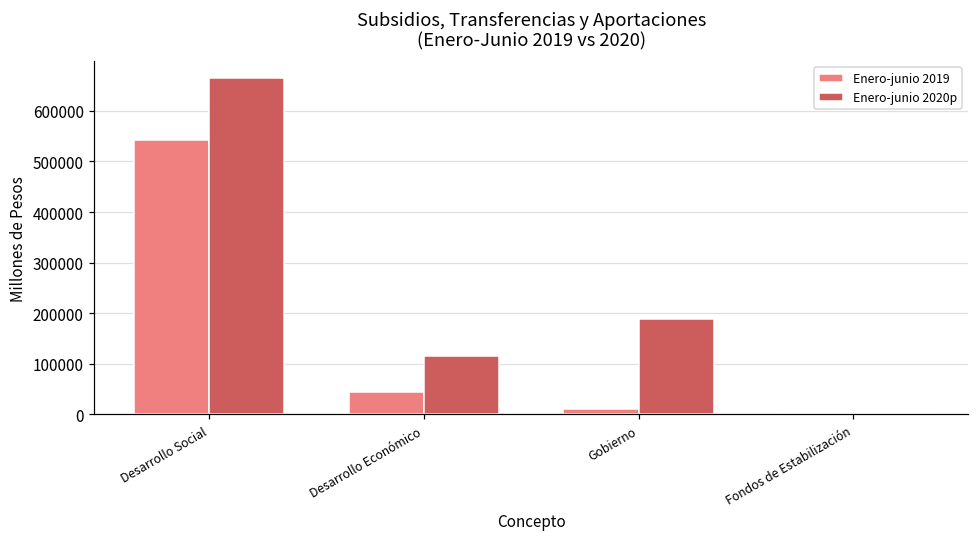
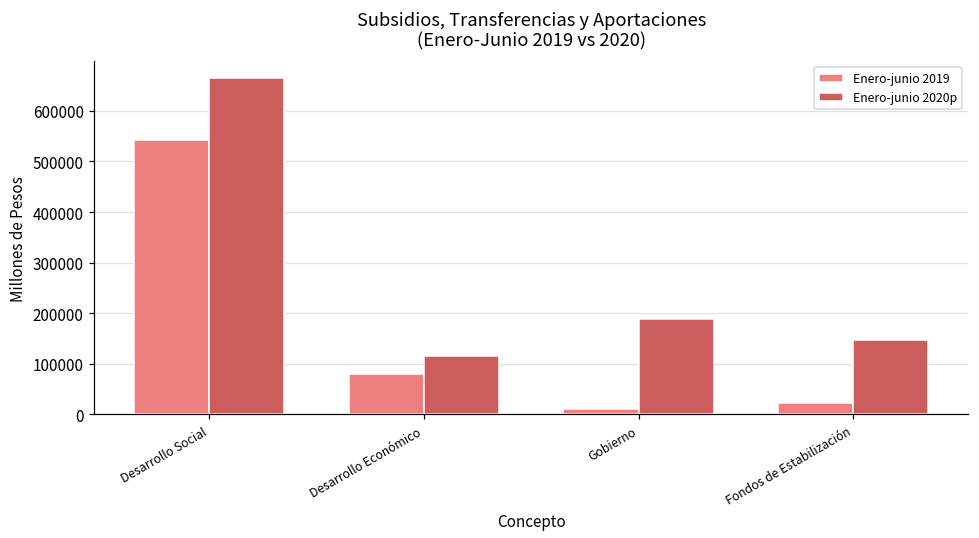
Enero-junio 2019, Desarrollo Económico: 40000 -> 80000
Enero-junio 2019, Fondos de Estabilización: 0 -> 20000
Enero-junio 2020p, Fondos de Estabilización: 0 -> 150000
